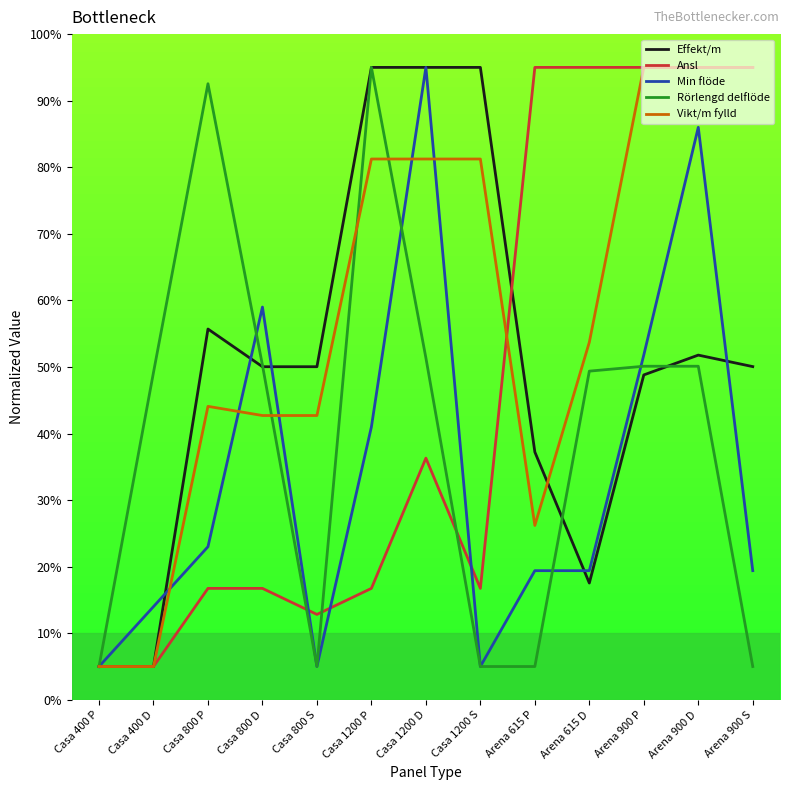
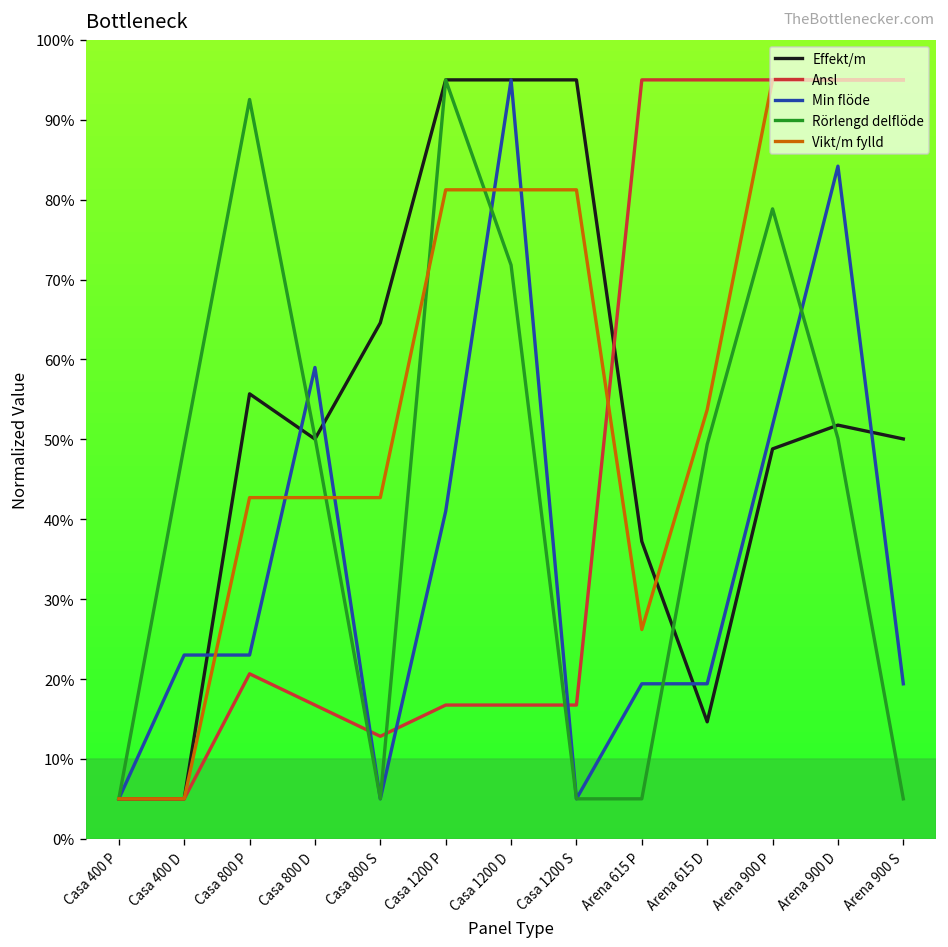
Min flöde, Casa 400 D: 14% -> 23%
Ansl, Casa 800 P: 17% -> 21%
Vikt/m fylld, Casa 800 P: 44% -> 43%
Effekt/m, Casa 800 S: 50% -> 65%
Ansl, Casa 1200 D: 36% -> 17%
Rörlengd delflöde, Casa 1200 D: 51% -> 72%
Effekt/m, Arena 615 D: 18% -> 15%
Rörlengd delflöde, Arena 900 P: 50% -> 79%
Min flöde, Arena 900 D: 86% -> 84%
